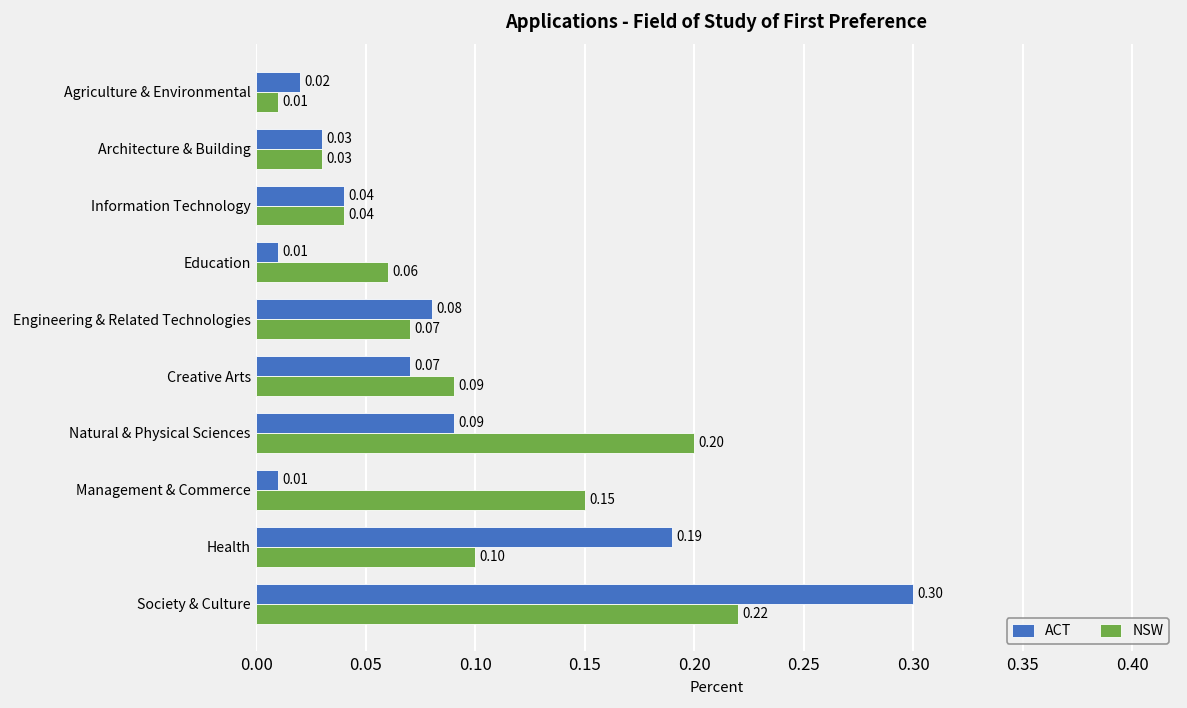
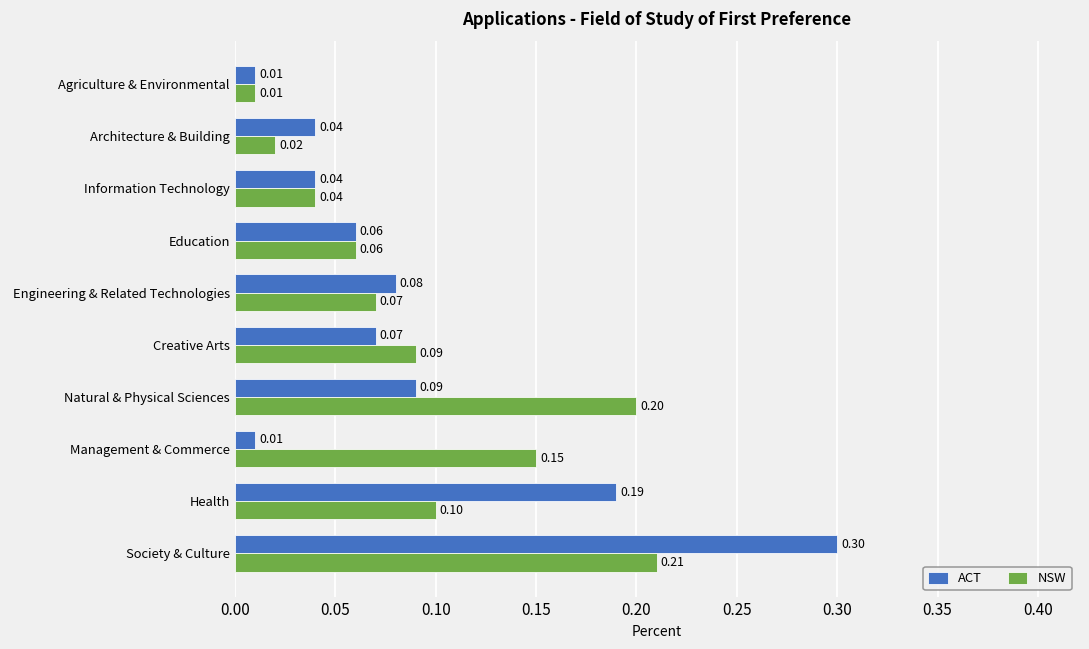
ACT, Agriculture & Environmental: 0.02 -> 0.01
ACT, Architecture & Building: 0.03 -> 0.04
NSW, Architecture & Building: 0.03 -> 0.02
ACT, Education: 0.01 -> 0.06
NSW, Society & Culture: 0.22 -> 0.21
